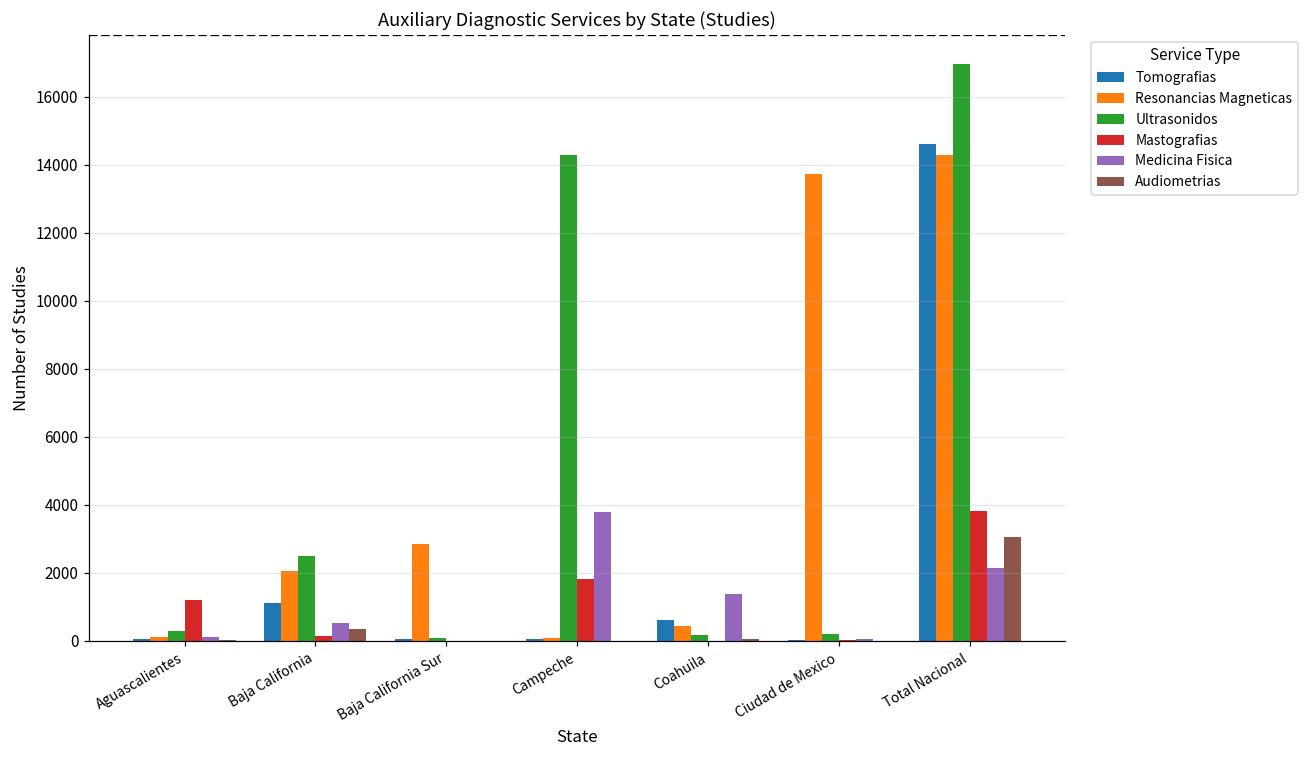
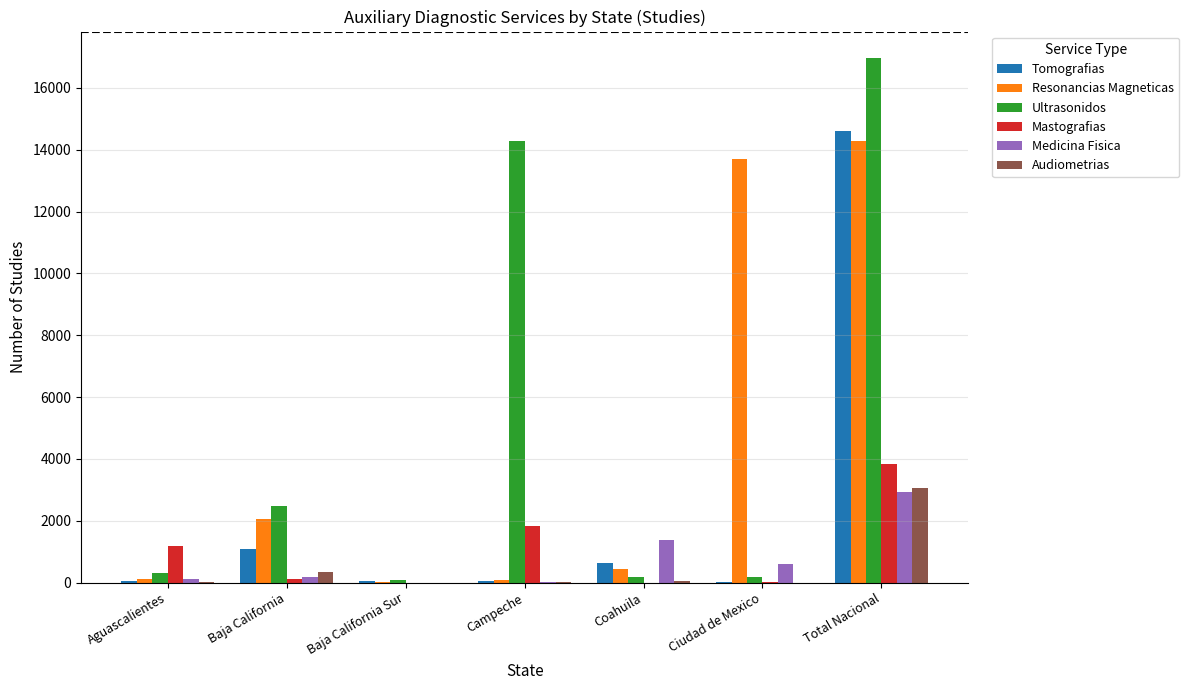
Medicina Fisica, Baja California: 500 -> 200
Resonancias Magneticas, Baja California Sur: 2800 -> 0
Medicina Fisica, Campeche: 3800 -> 0
Medicina Fisica, Ciudad de Mexico: 0 -> 600
Medicina Fisica, Total Nacional: 2200 -> 2900
